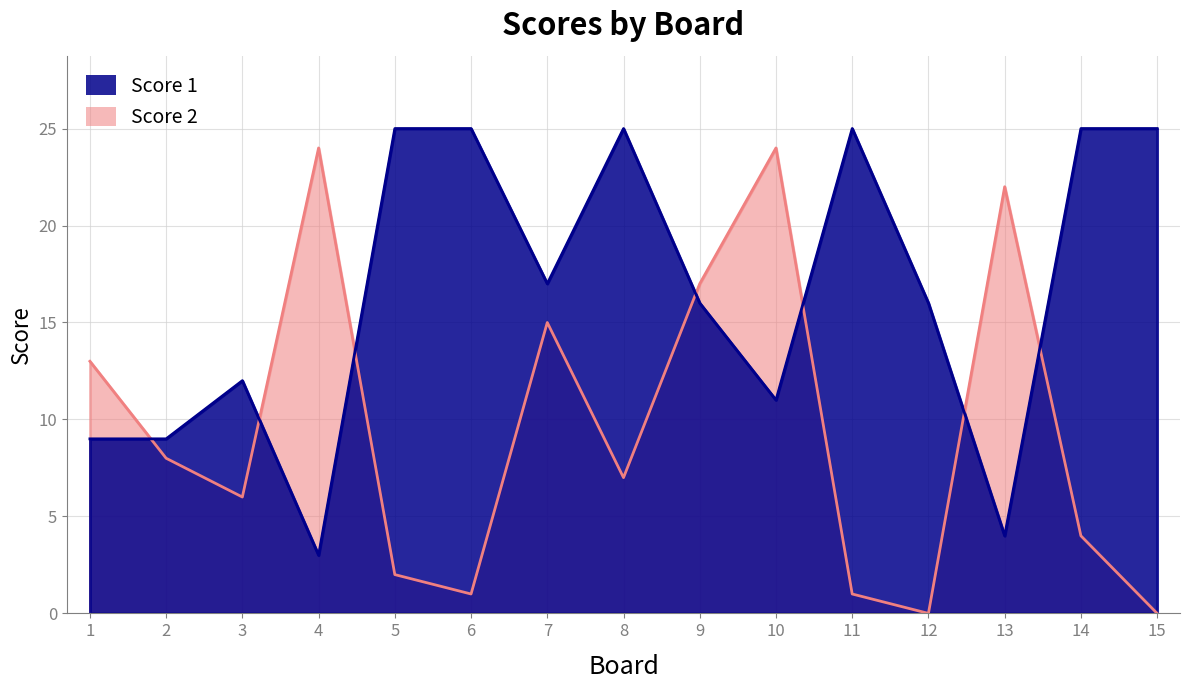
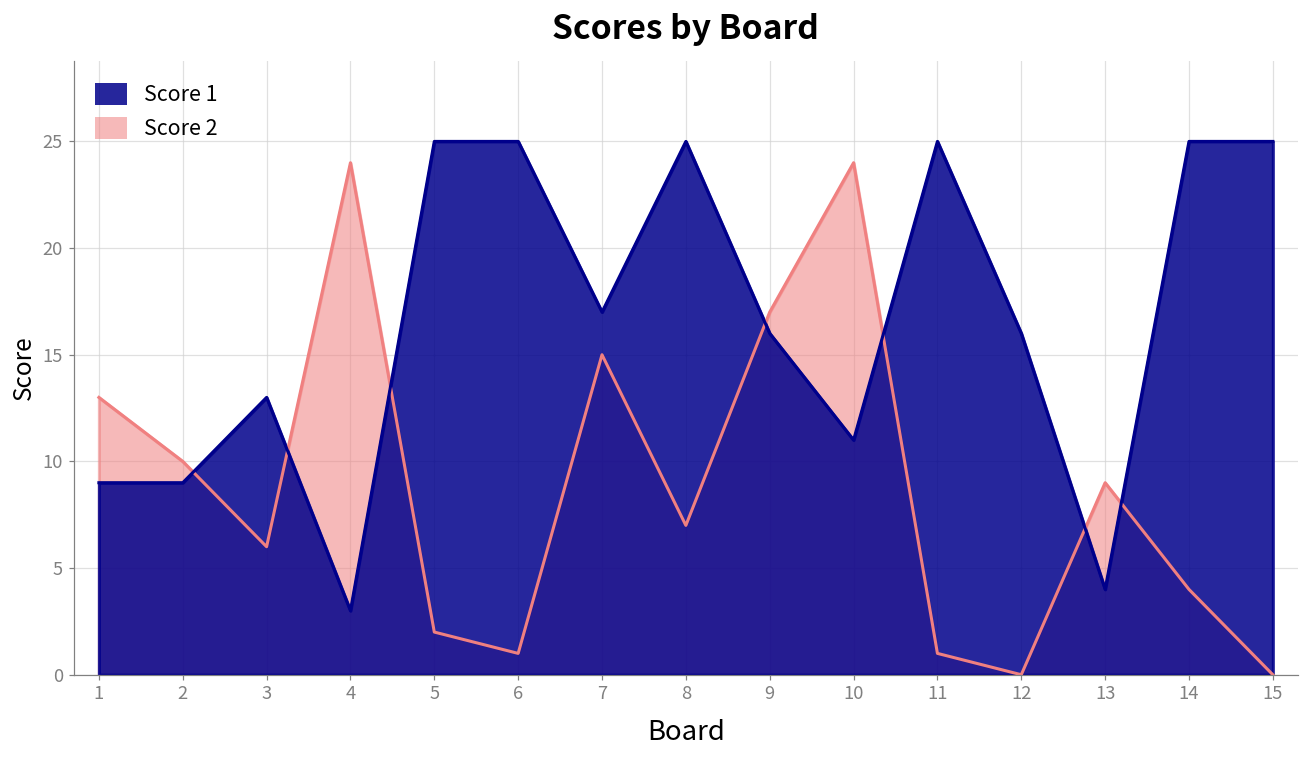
Score 2, 2: 8 -> 10
Score 1, 3: 12 -> 13
Score 2, 13: 22 -> 9
